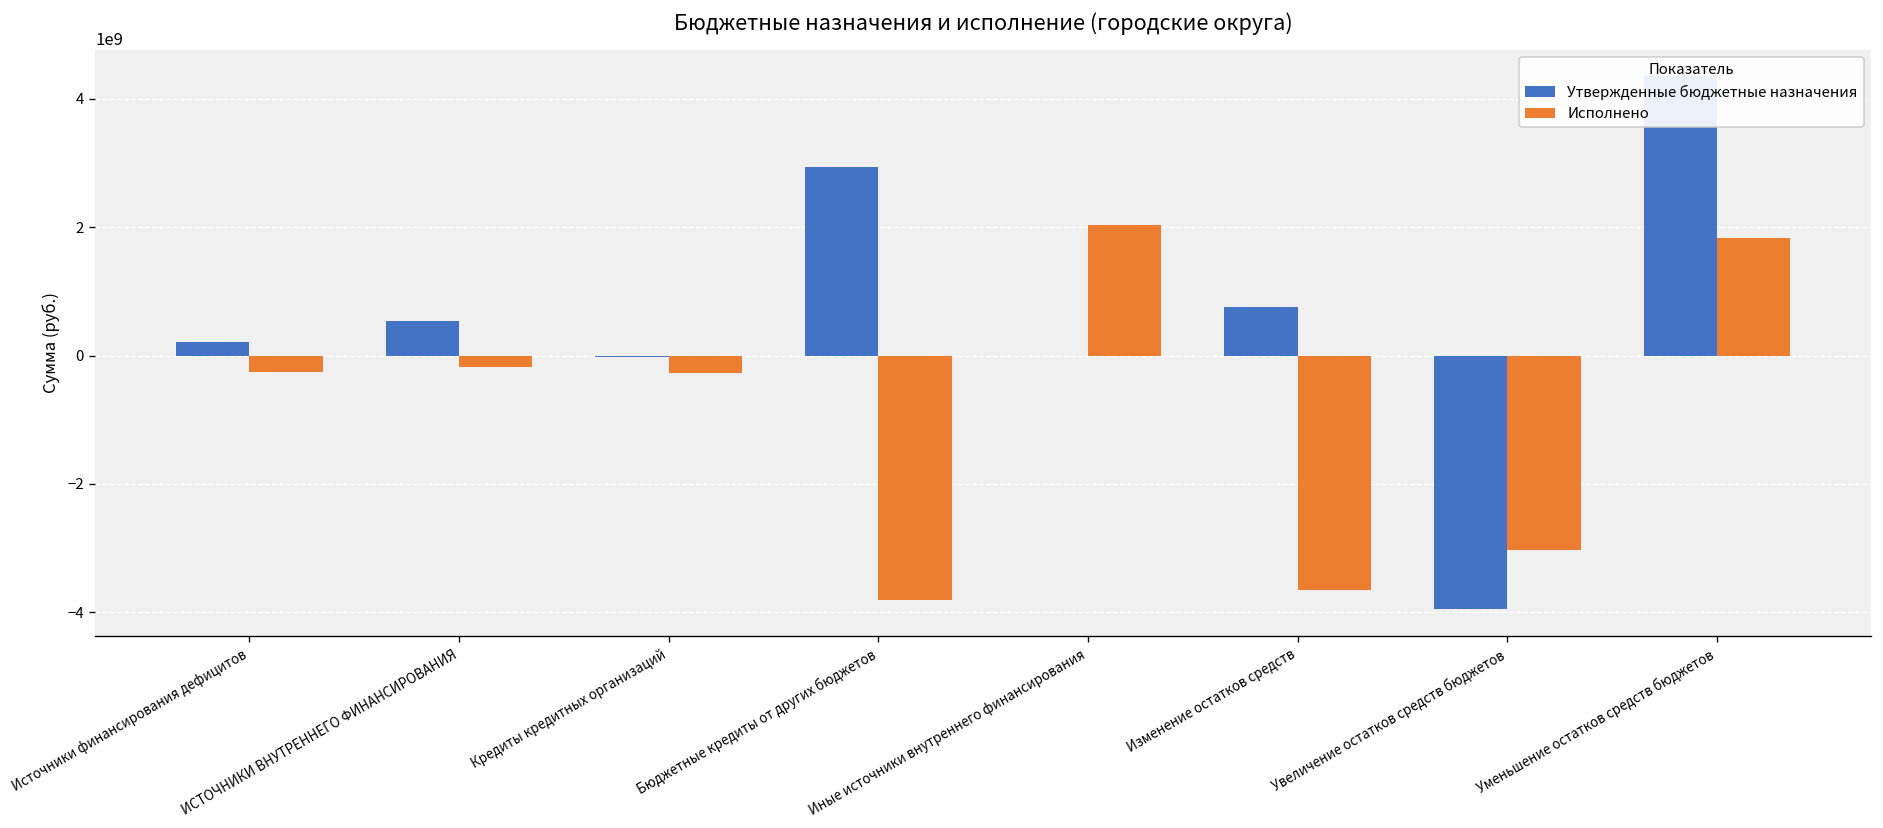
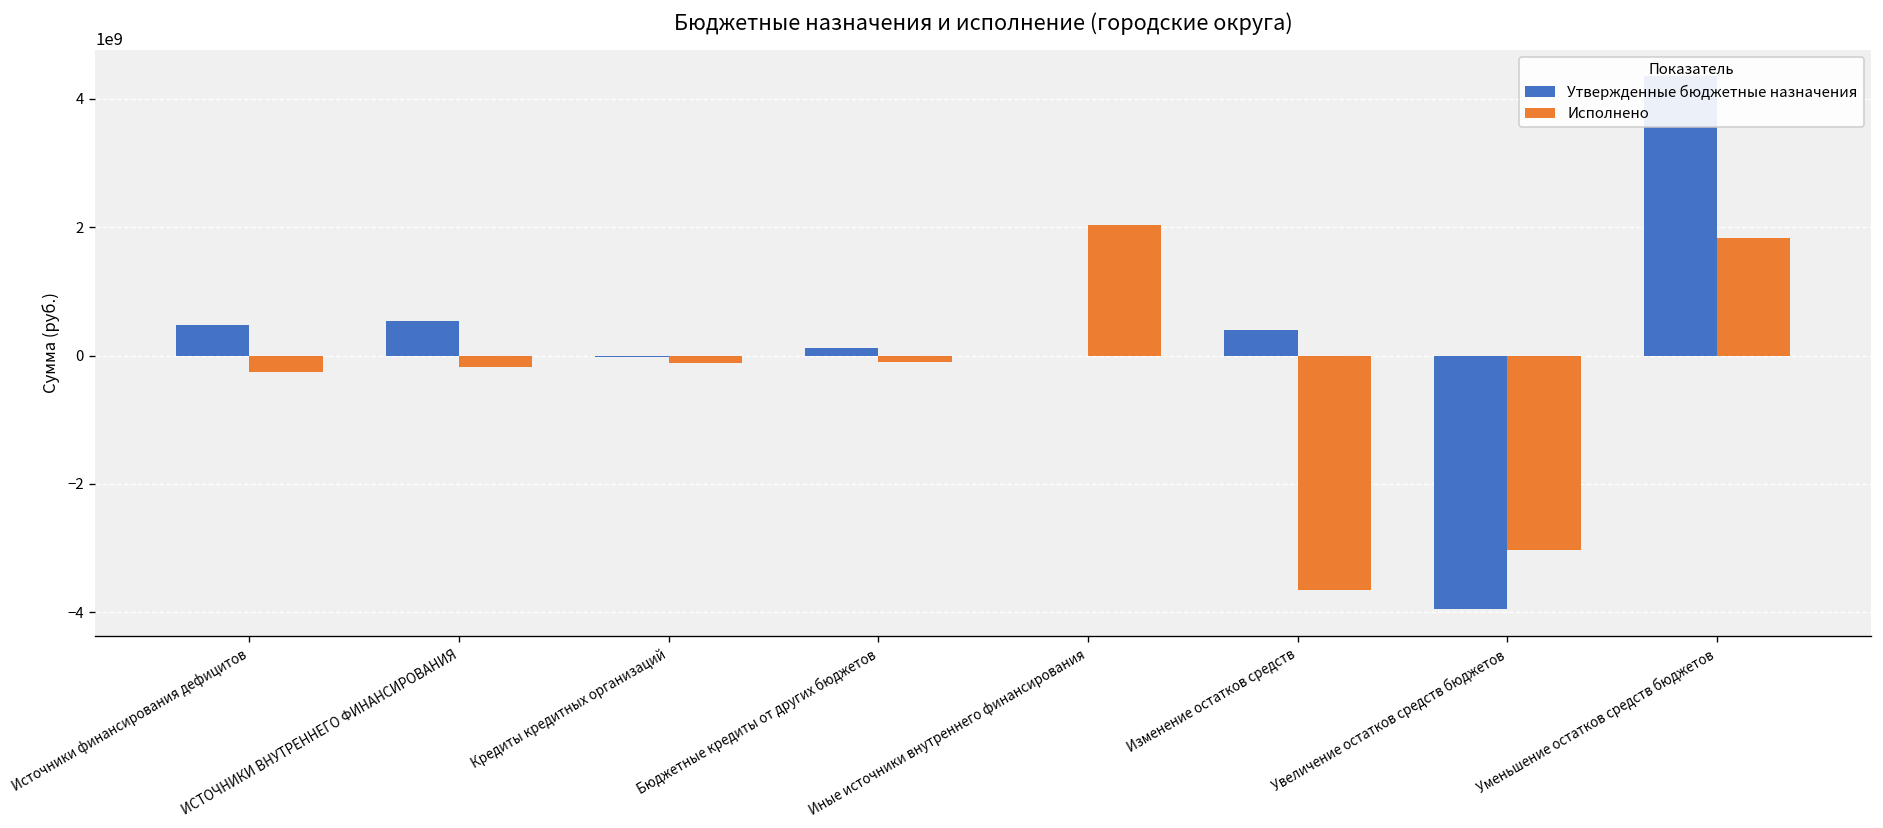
Утвержденные бюджетные назначения, Источники финансирования дефицитов: 200000000 -> 500000000
Исполнено, Кредиты кредитных организаций: -300000000 -> -100000000
Утвержденные бюджетные назначения, Бюджетные кредиты от других бюджетов: 2900000000 -> 100000000
Исполнено, Бюджетные кредиты от других бюджетов: -3800000000 -> -100000000
Утвержденные бюджетные назначения, Изменение остатков средств: 800000000 -> 400000000
